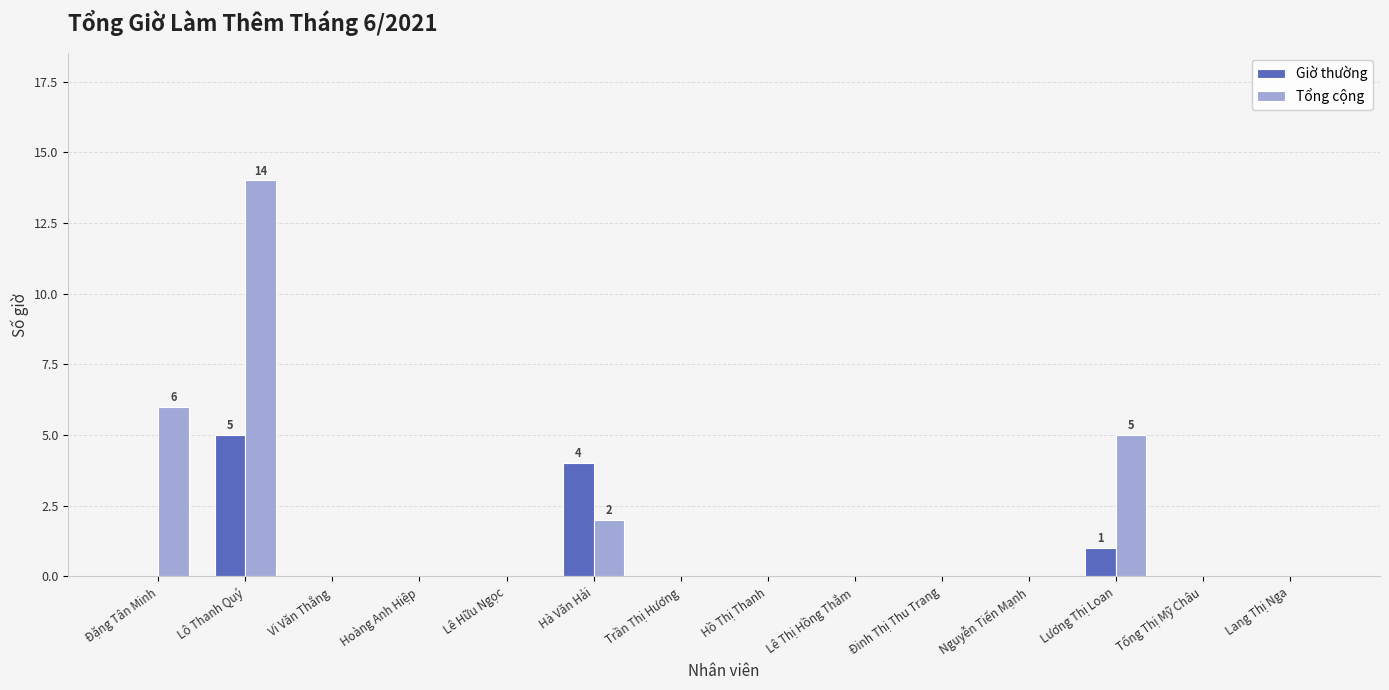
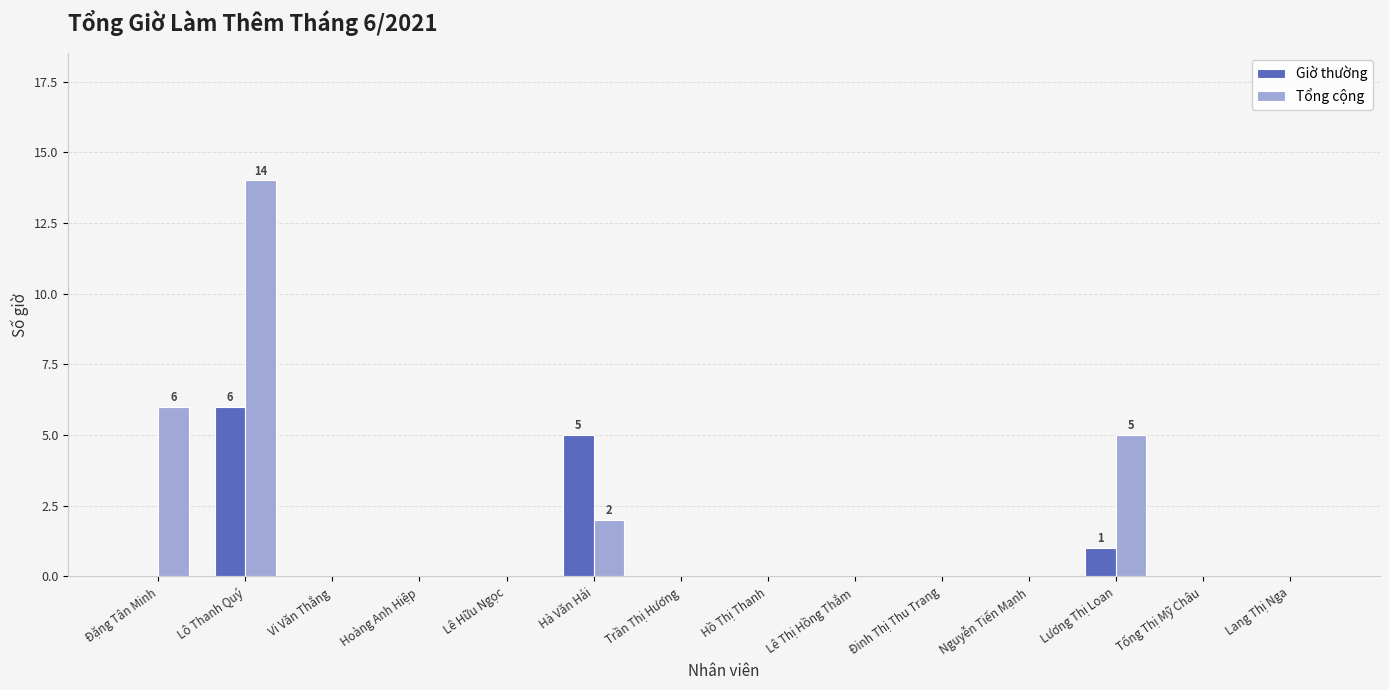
Giờ thường, Lô Thanh Quý: 5 -> 6
Giờ thường, Hà Văn Hải: 4 -> 5
